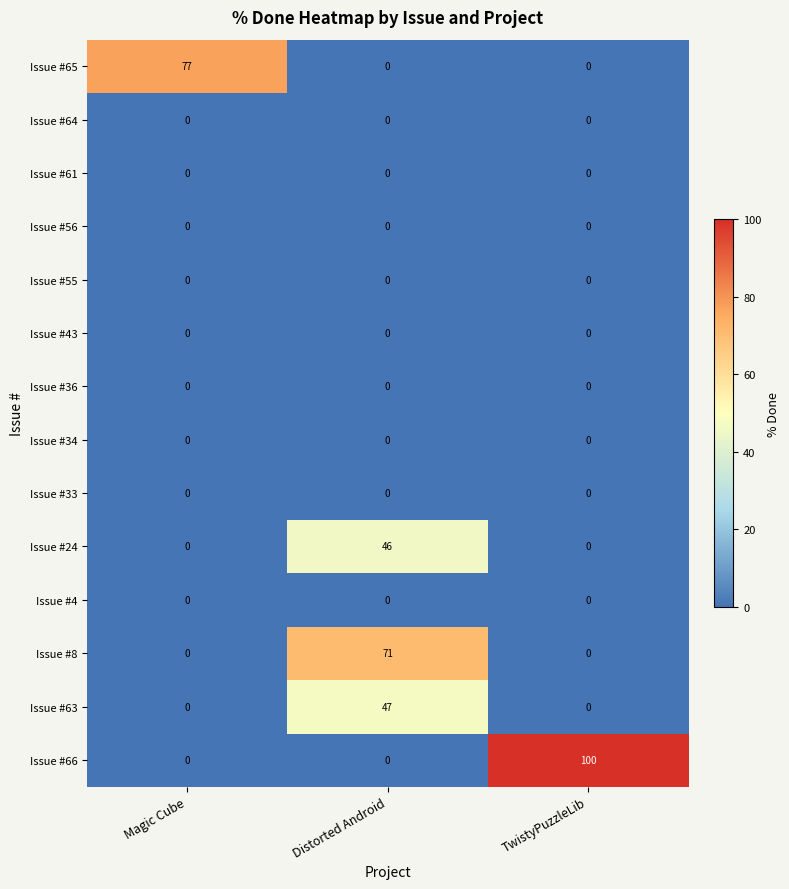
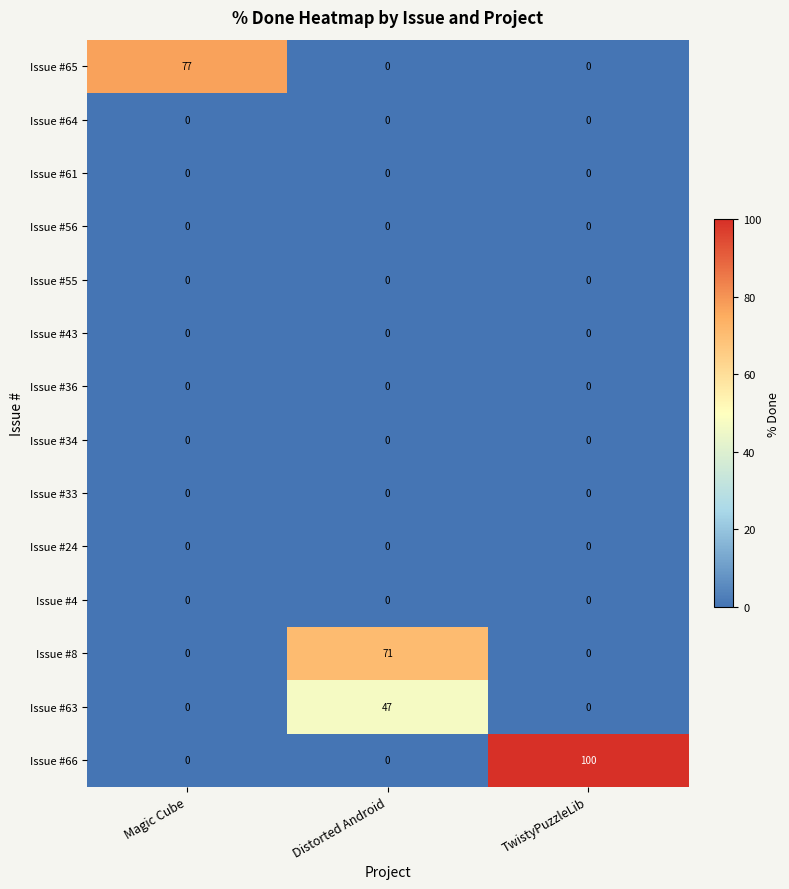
Issue #24, Distorted Android: 46 -> 0
